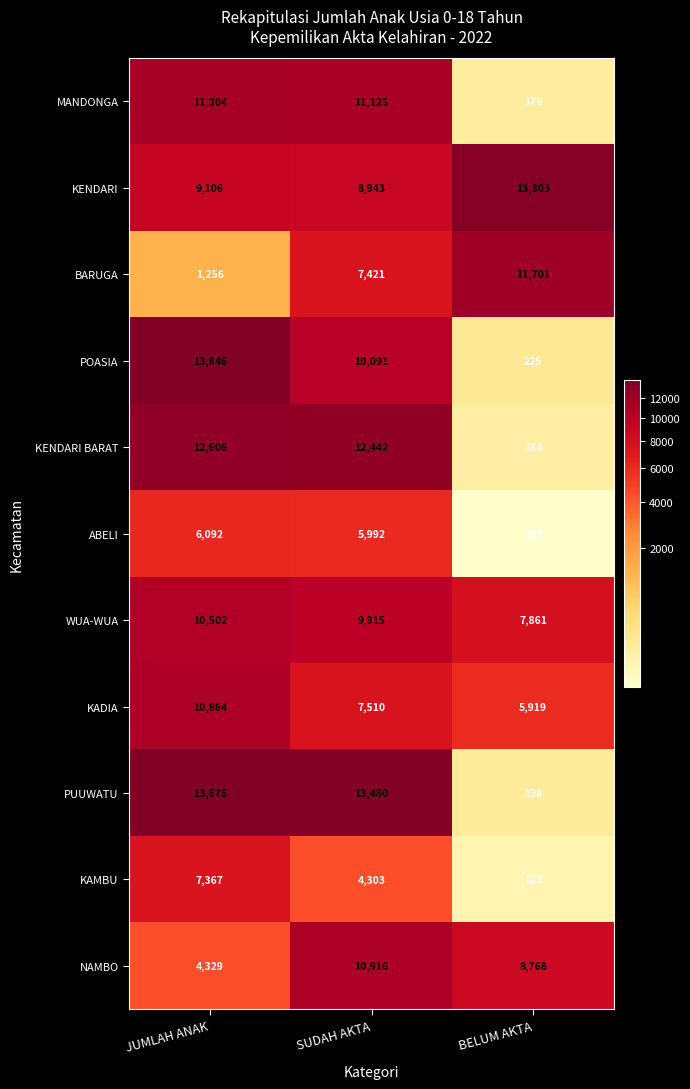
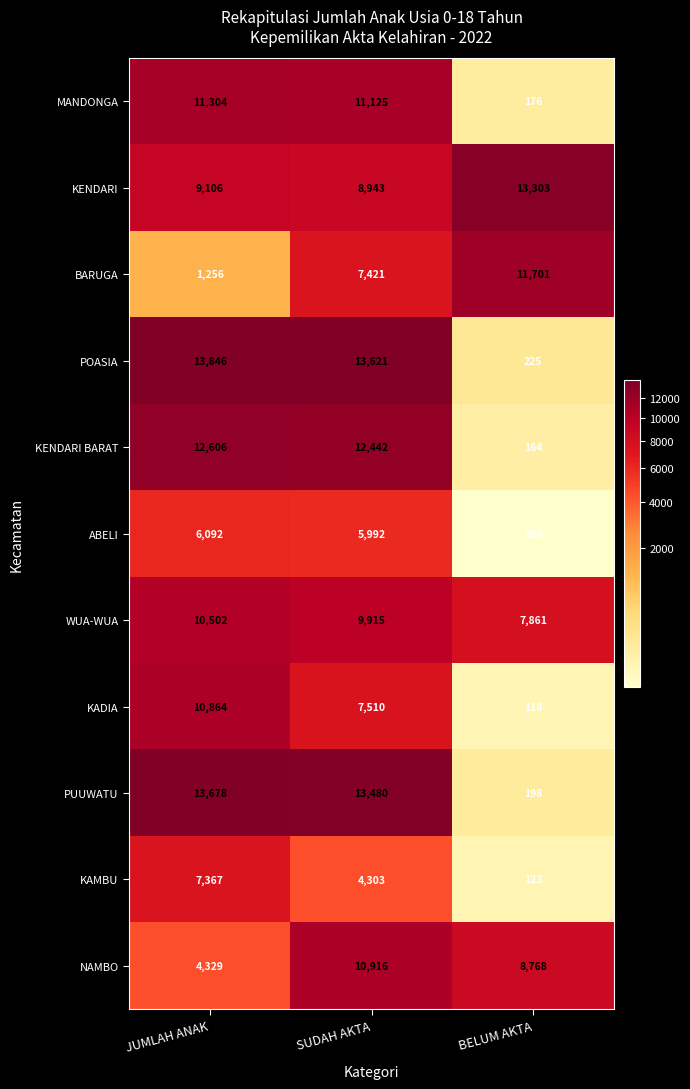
POASIA, SUDAH AKTA: 10,091 -> 13,621
KADIA, BELUM AKTA: 5,919 -> 118
